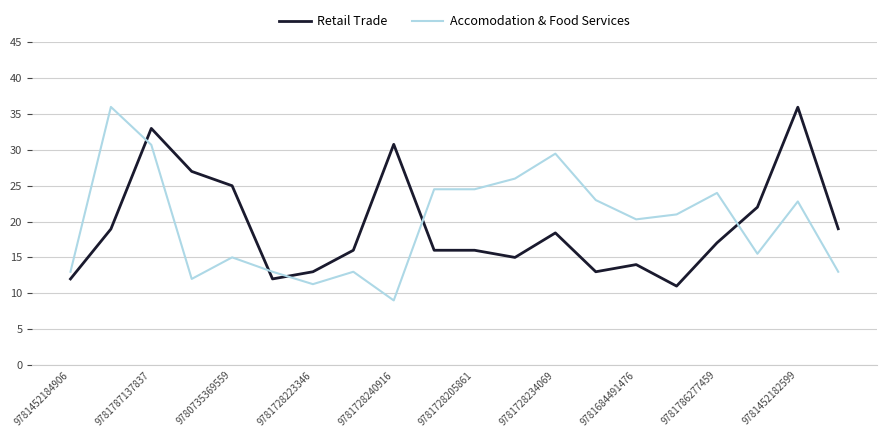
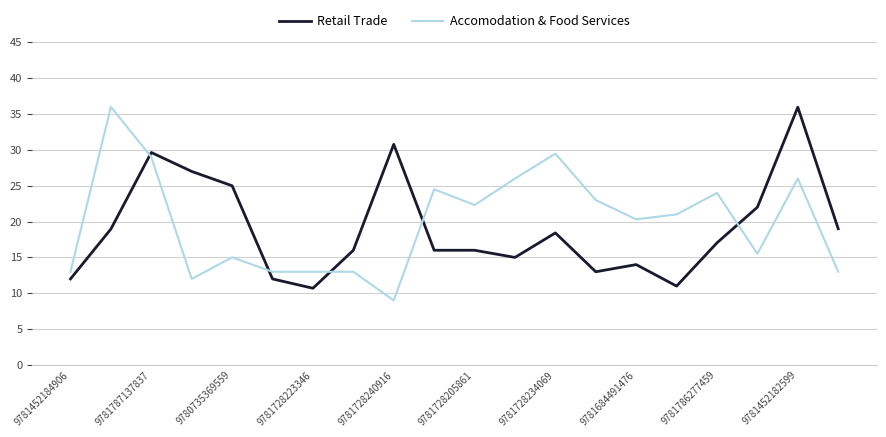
Retail Trade, 9781787137837: 33 -> 30
Accomodation & Food Services, 9781787137837: 31 -> 29
Retail Trade, 9781728223346: 13 -> 11
Accomodation & Food Services, 9781728223346: 11 -> 13
Accomodation & Food Services, 9781728205861: 25 -> 22
Accomodation & Food Services, 9781452182599: 23 -> 26
